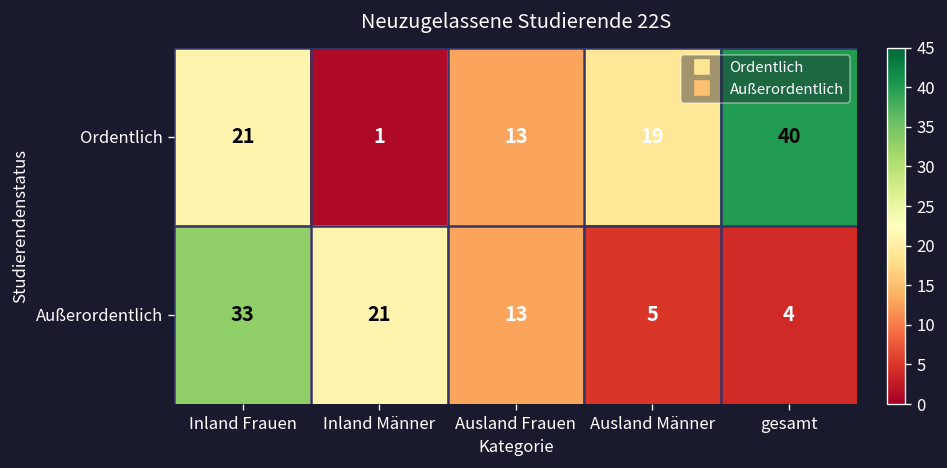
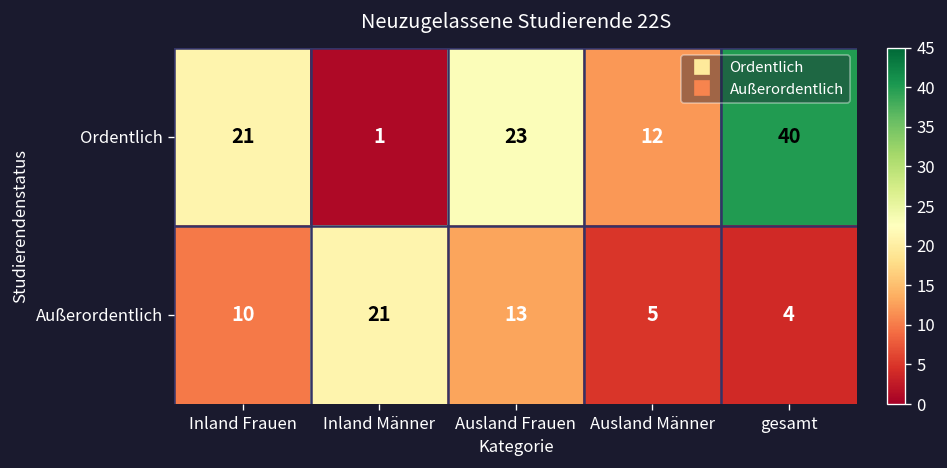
Ordentlich, Ausland Frauen: 13 -> 23
Ordentlich, Ausland Männer: 19 -> 12
Außerordentlich, Inland Frauen: 33 -> 10
